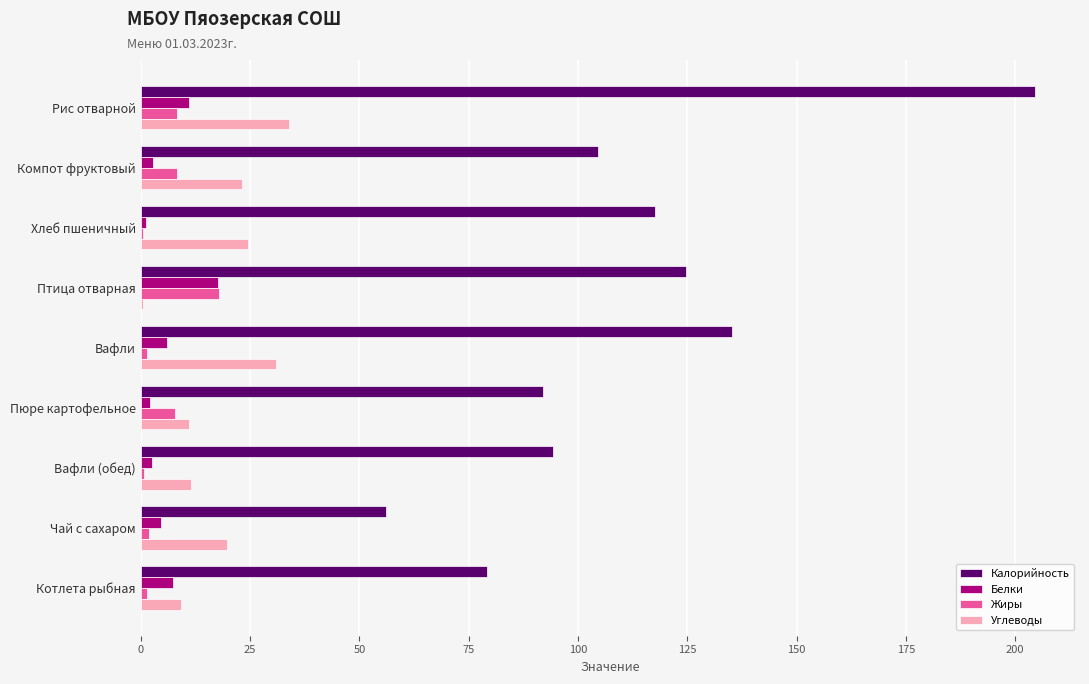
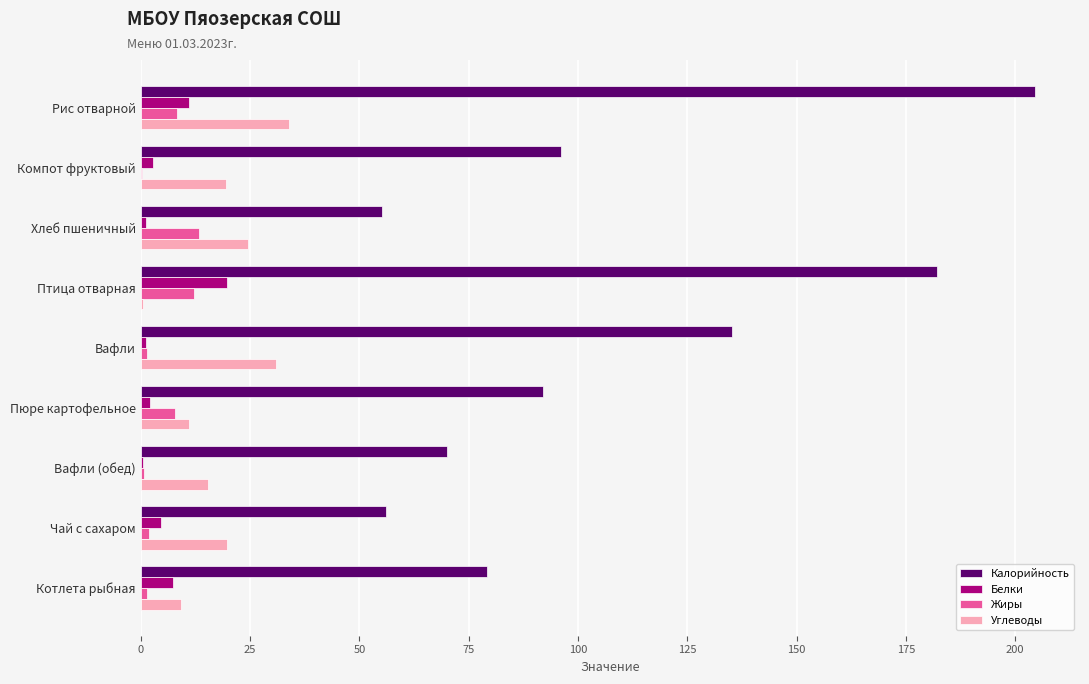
Калорийность, Компот фруктовый: 105 -> 96
Жиры, Компот фруктовый: 8 -> 0
Углеводы, Компот фруктовый: 23 -> 19
Калорийность, Хлеб пшеничный: 118 -> 55
Жиры, Хлеб пшеничный: 0 -> 13
Калорийность, Птица отварная: 125 -> 182
Белки, Птица отварная: 18 -> 20
Жиры, Птица отварная: 18 -> 12
Белки, Вафли: 6 -> 1
Калорийность, Вафли (обед): 94 -> 70
Белки, Вафли (обед): 2 -> 1
Углеводы, Вафли (обед): 11 -> 15
